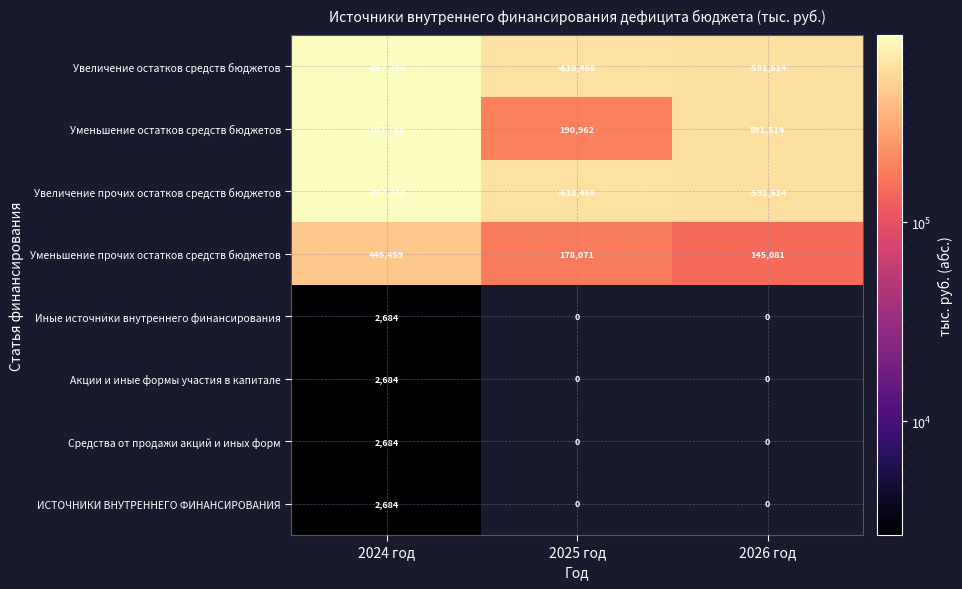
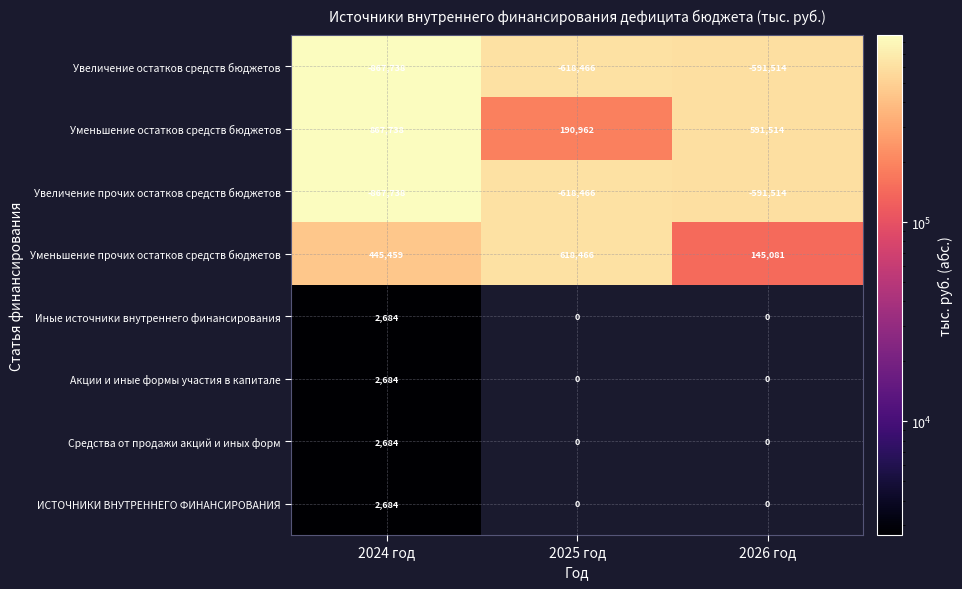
Уменьшение прочих остатков средств бюджетов, 2025 год: 178,071 -> 618,466
